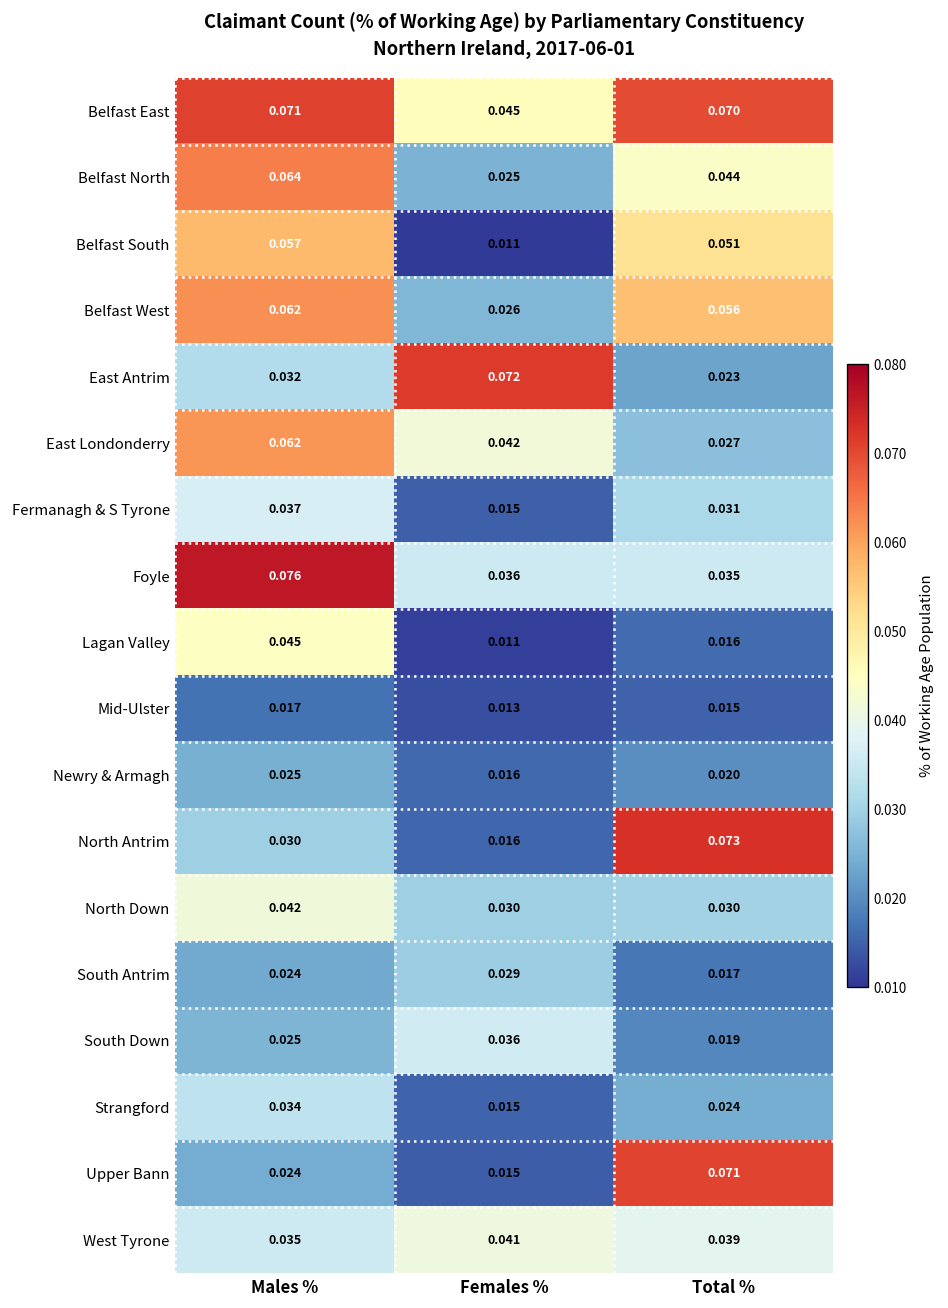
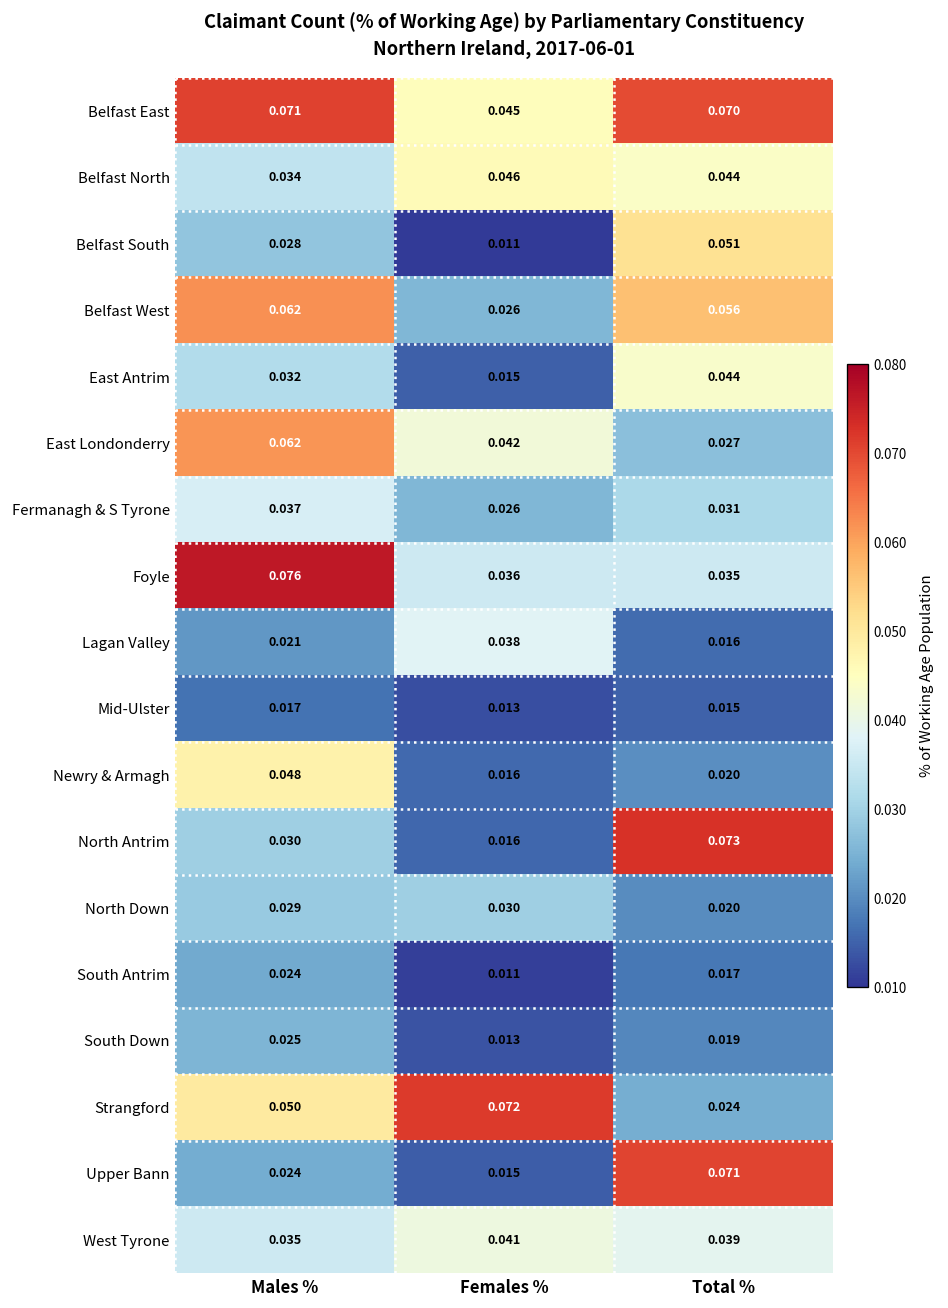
Belfast North, Males %: 0.064 -> 0.034
Belfast North, Females %: 0.025 -> 0.046
Belfast South, Males %: 0.057 -> 0.028
East Antrim, Females %: 0.072 -> 0.015
East Antrim, Total %: 0.023 -> 0.044
Fermanagh & S Tyrone, Females %: 0.015 -> 0.026
Lagan Valley, Males %: 0.045 -> 0.021
Lagan Valley, Females %: 0.011 -> 0.038
Newry & Armagh, Males %: 0.025 -> 0.048
North Down, Males %: 0.042 -> 0.029
North Down, Total %: 0.030 -> 0.020
South Antrim, Females %: 0.029 -> 0.011
South Down, Females %: 0.036 -> 0.013
Strangford, Males %: 0.034 -> 0.050
Strangford, Females %: 0.015 -> 0.072
